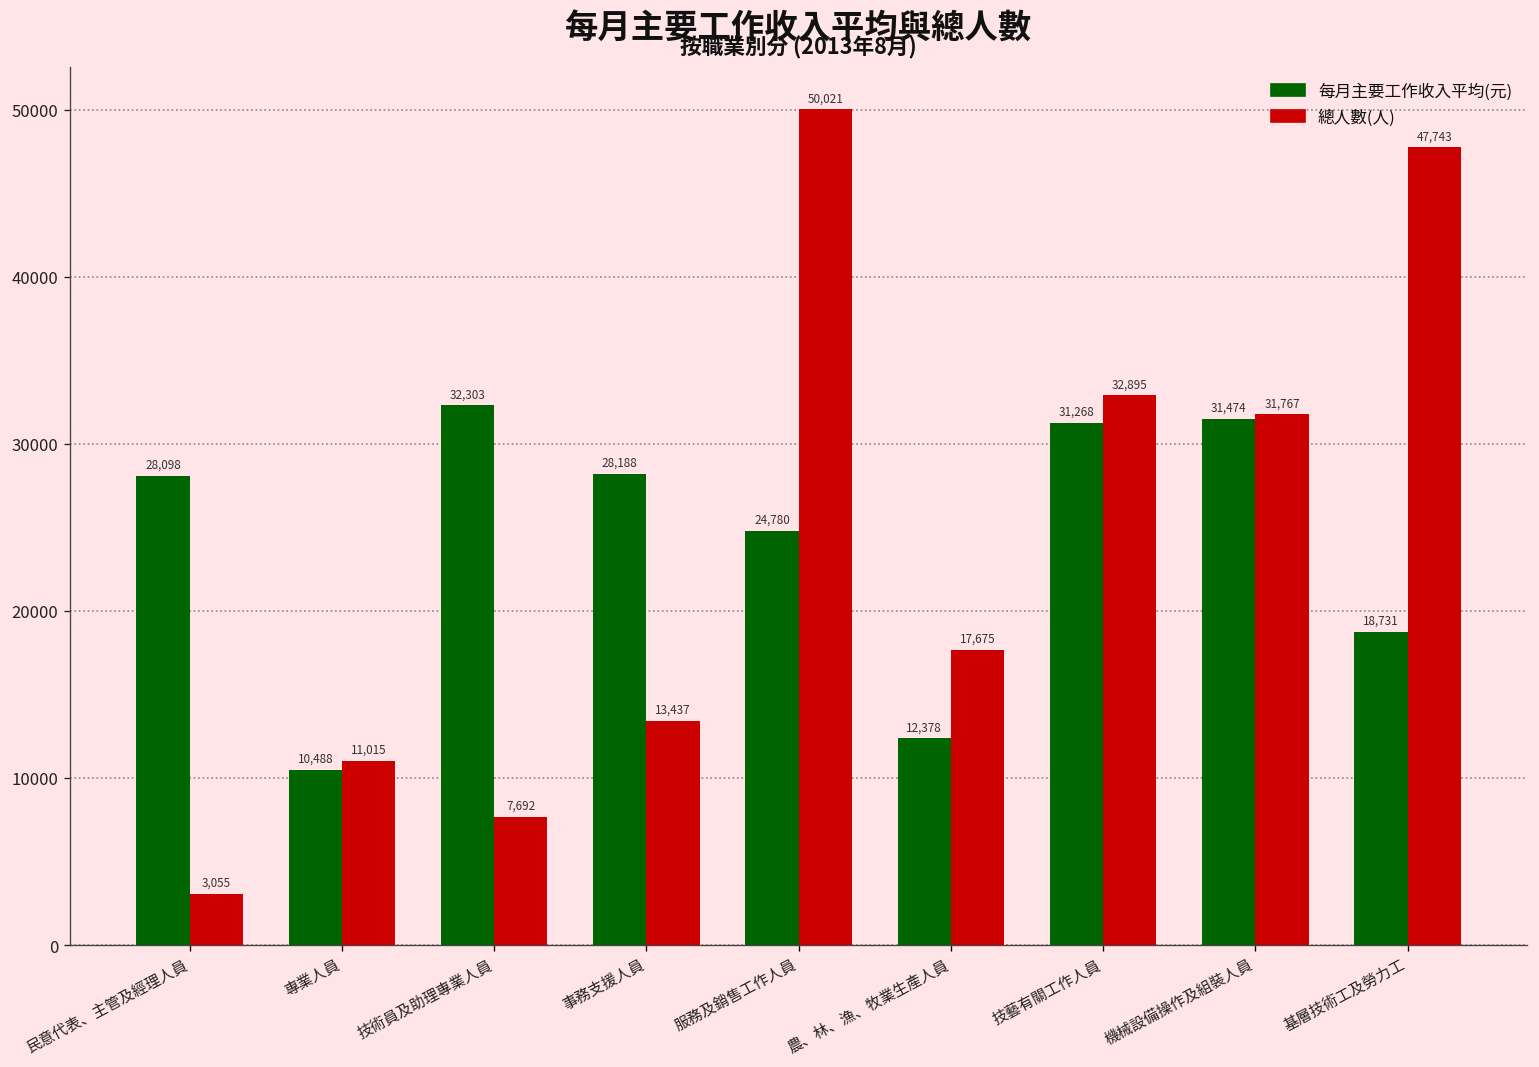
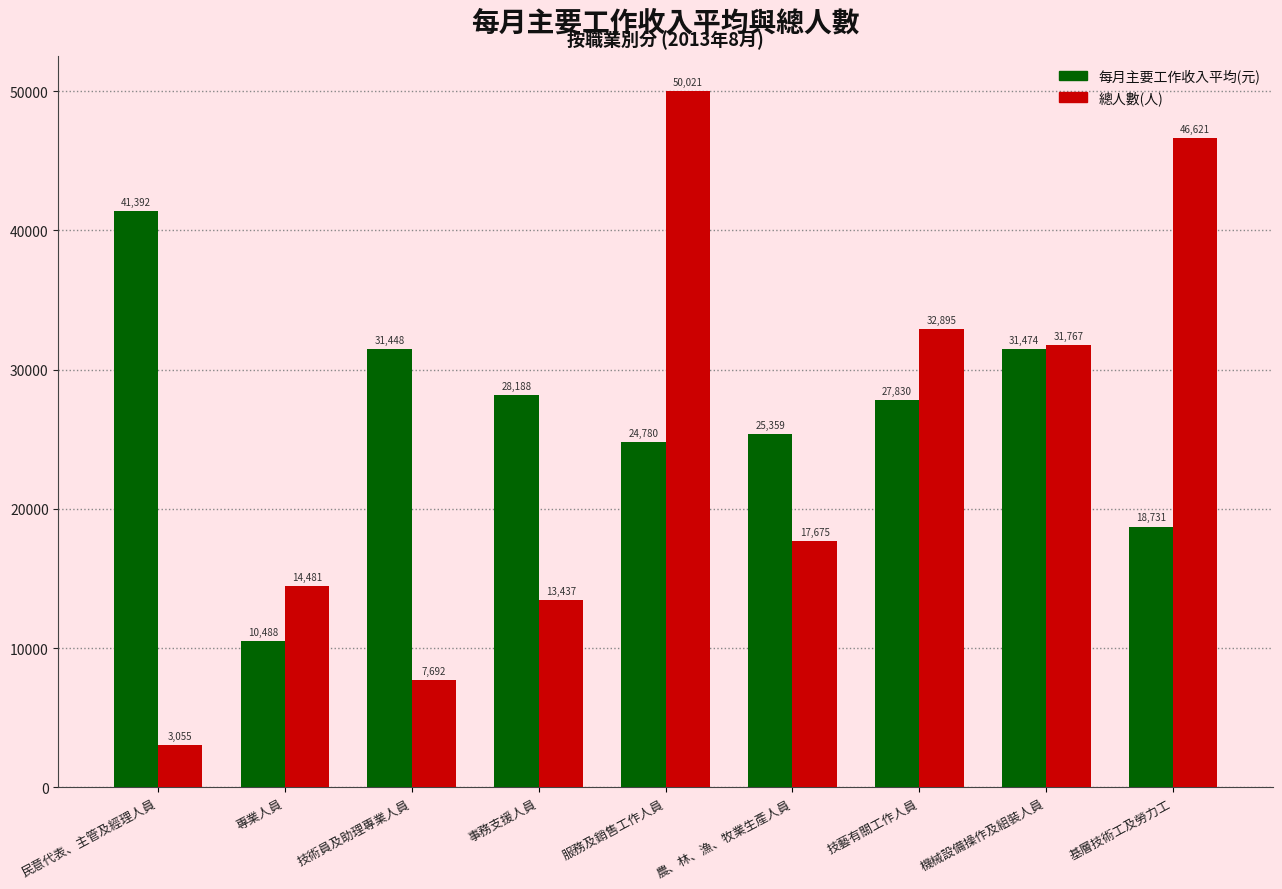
每月主要工作收入平均(元), 民意代表、主管及經理人員: 28,098 -> 41,392
總人數(人), 專業人員: 11,015 -> 14,481
每月主要工作收入平均(元), 技術員及助理專業人員: 32,303 -> 31,448
每月主要工作收入平均(元), 農、林、漁、牧業生產人員: 12,378 -> 25,359
每月主要工作收入平均(元), 技藝有關工作人員: 31,268 -> 27,830
總人數(人), 基層技術工及勞力工: 47,743 -> 46,621
